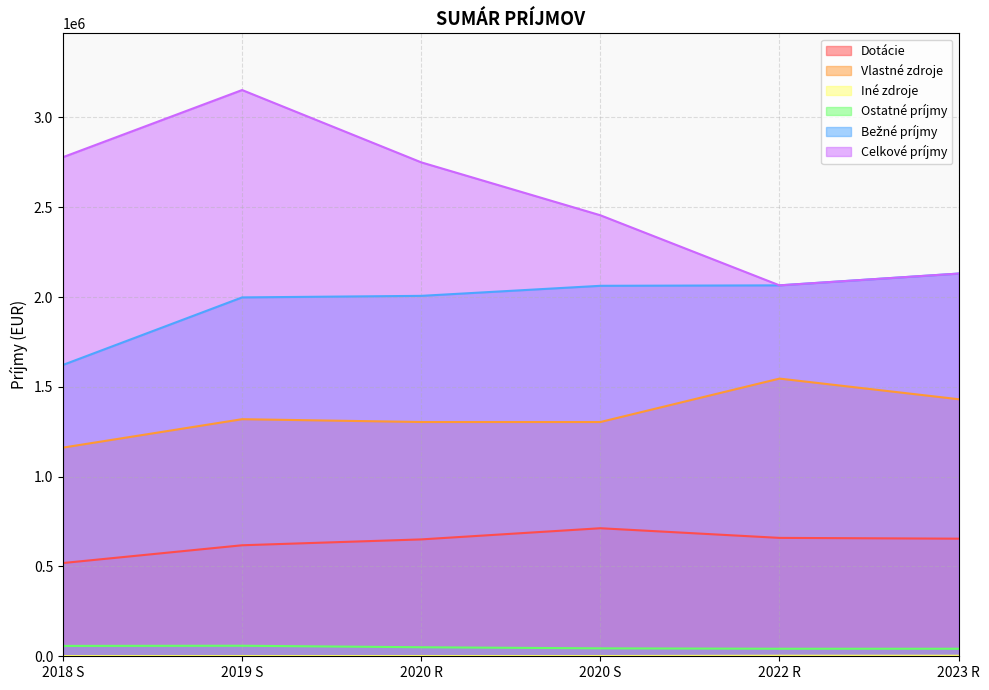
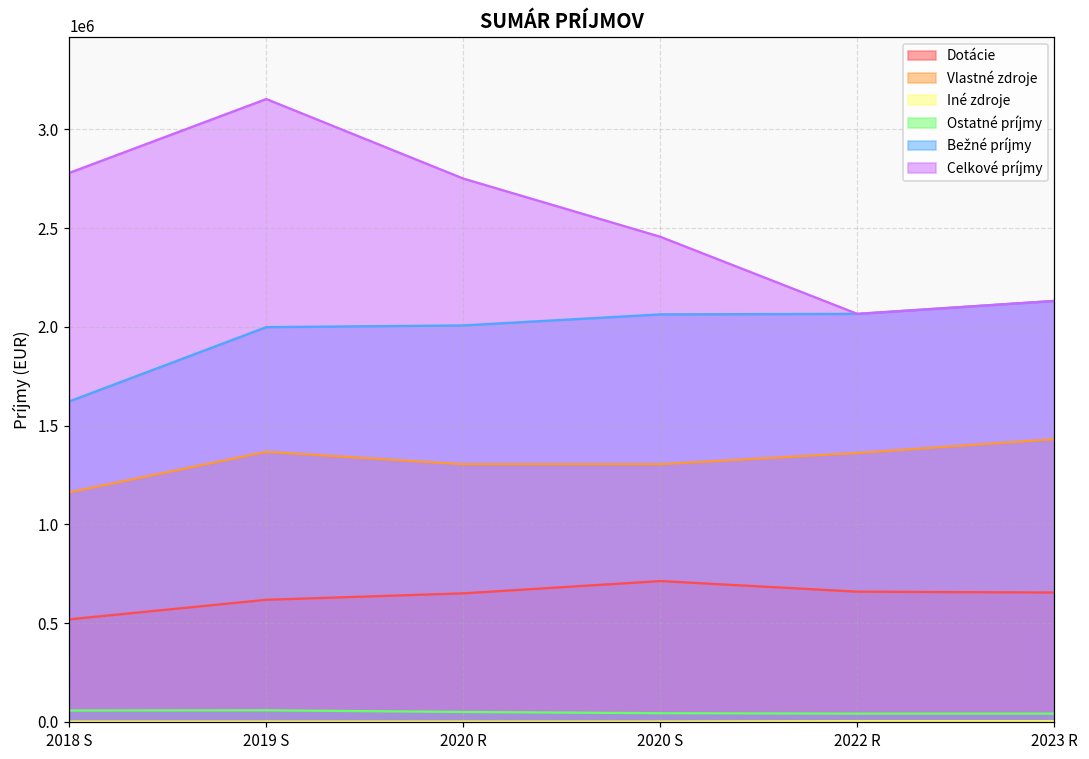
Vlastné zdroje, 2019 S: 1320000 -> 1370000
Vlastné zdroje, 2022 R: 1550000 -> 1360000
